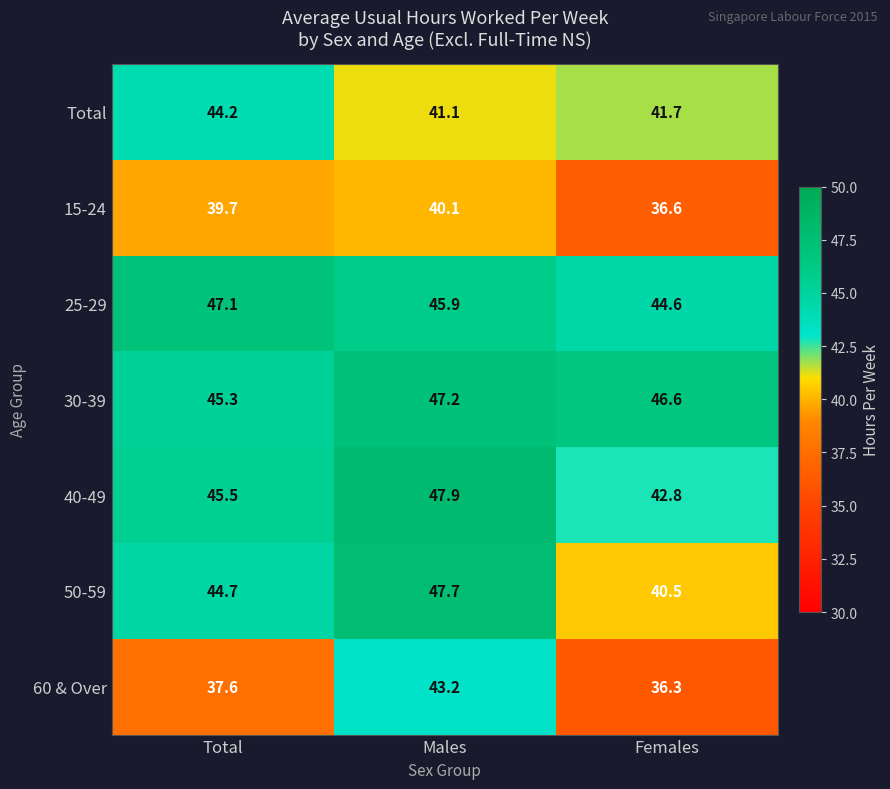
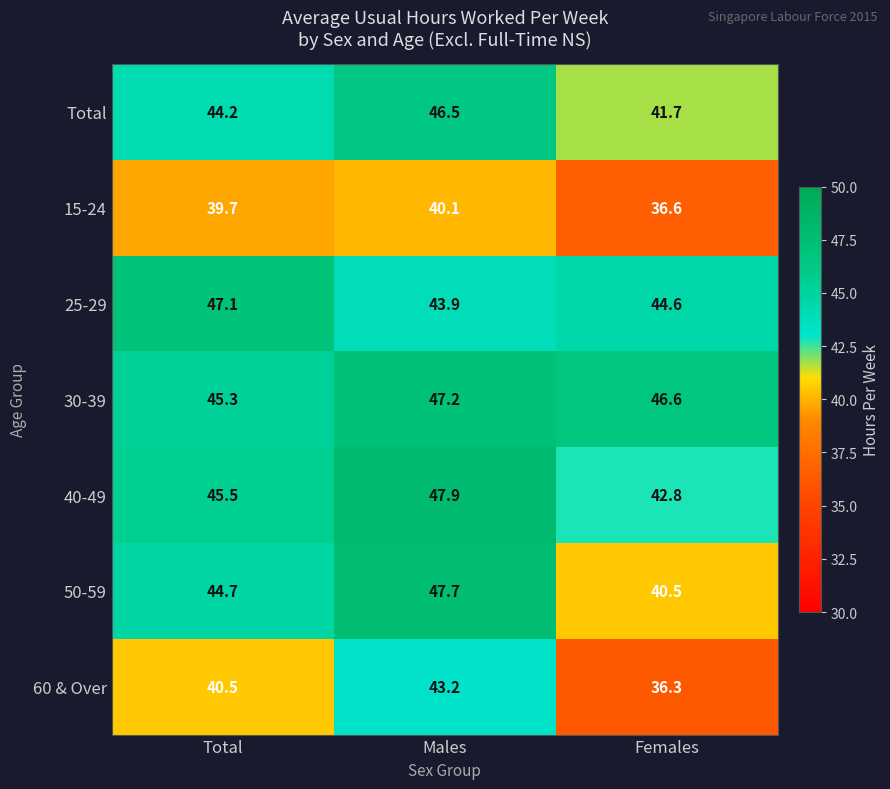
Total, Males: 41.1 -> 46.5
25-29, Males: 45.9 -> 43.9
60 & Over, Total: 37.6 -> 40.5
